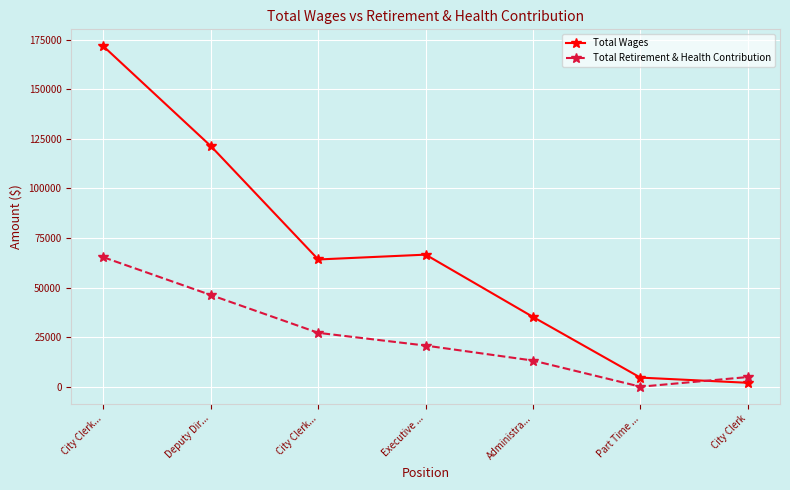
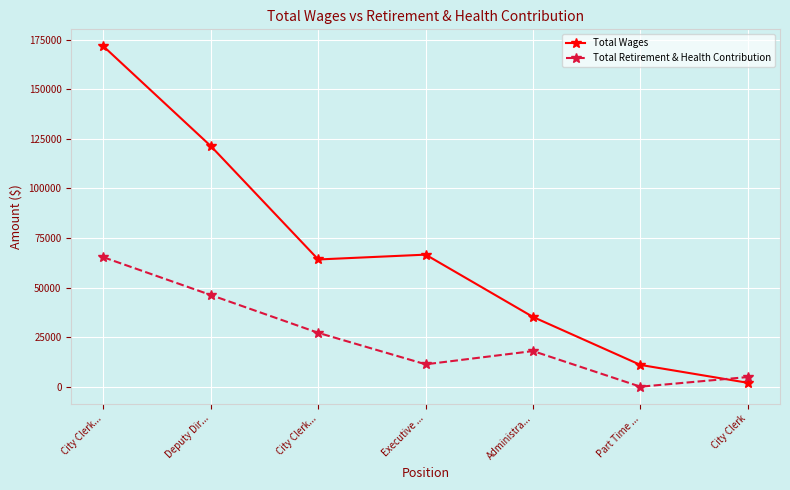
Total Retirement & Health Contribution, Executive ...: 21000 -> 11000
Total Retirement & Health Contribution, Administra...: 13000 -> 18000
Total Wages, Part Time ...: 5000 -> 11000
